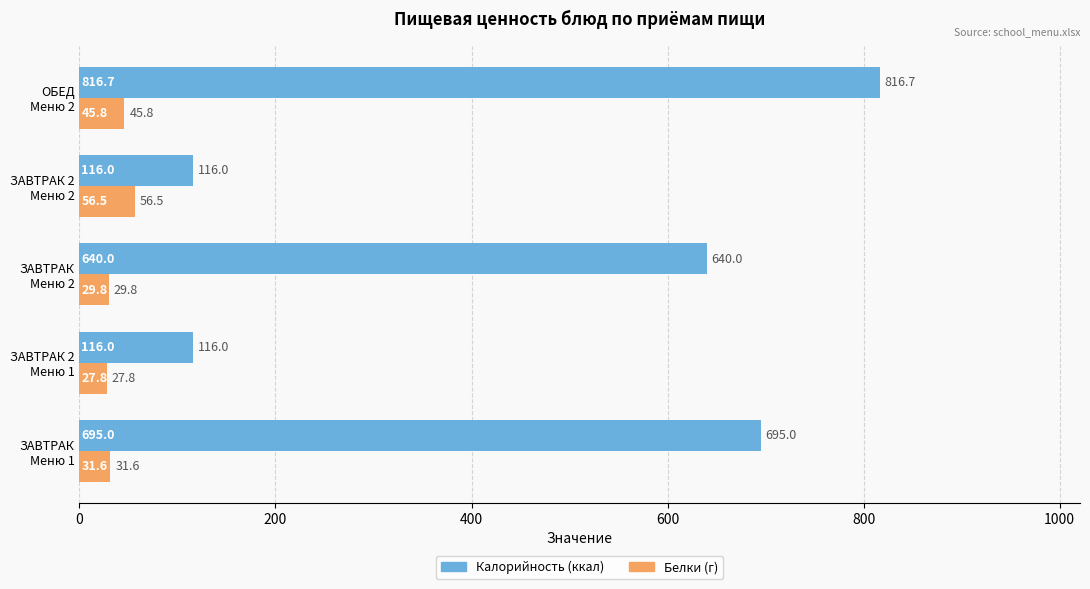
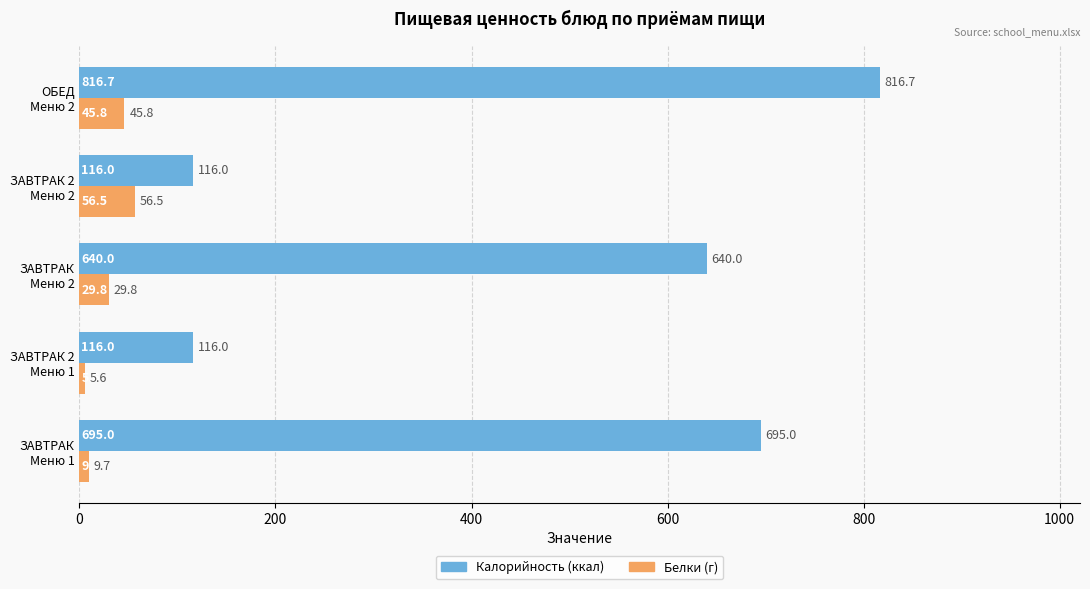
Белки (г), ЗАВТРАК 2 Меню 1: 27.8 -> 5.6
Белки (г), ЗАВТРАК Меню 1: 31.6 -> 9.7
